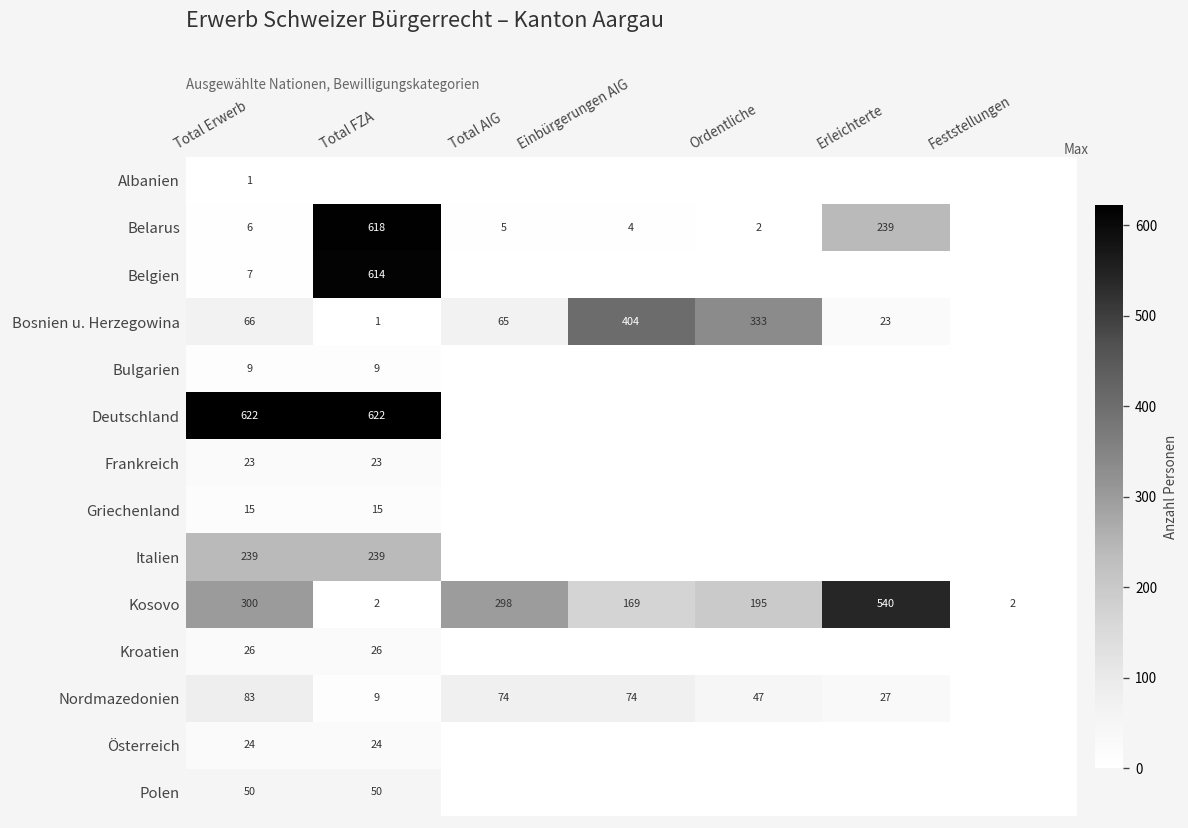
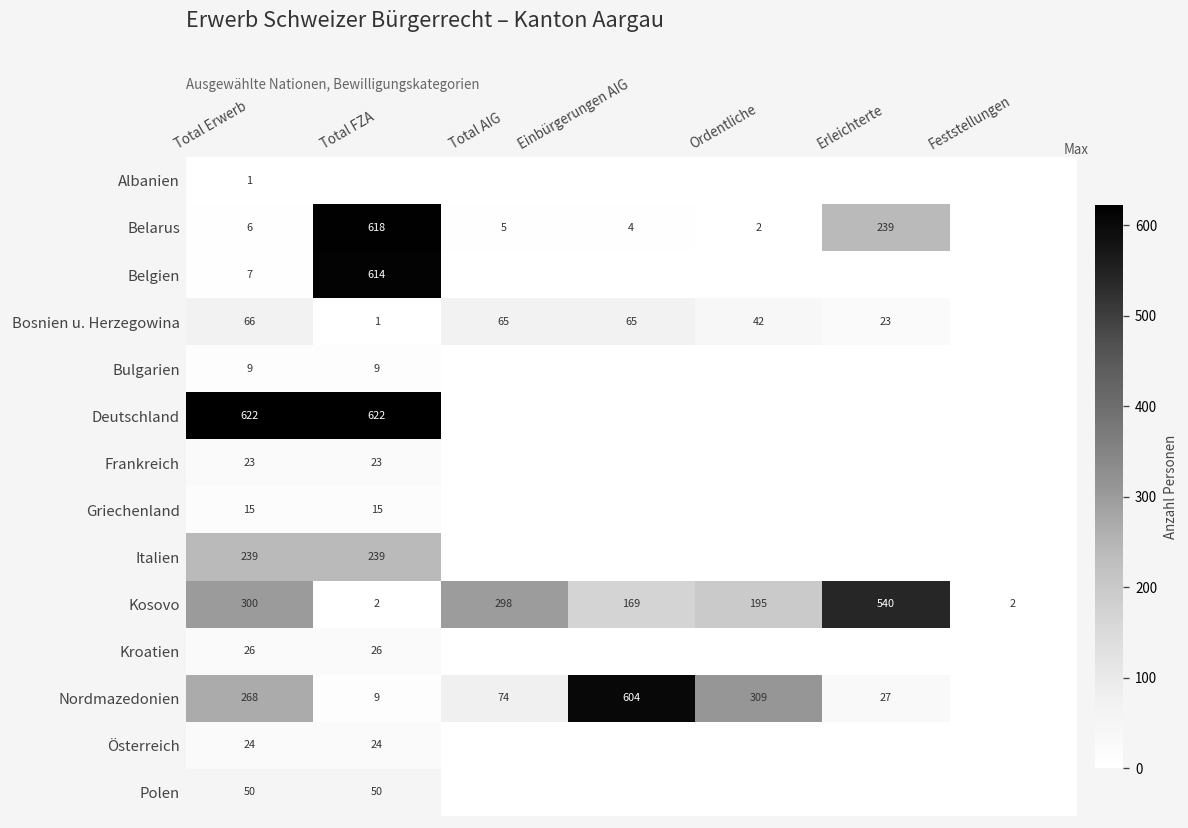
Bosnien u. Herzegowina, Einbürgerungen AIG: 404 -> 65
Bosnien u. Herzegowina, Ordentliche: 333 -> 42
Nordmazedonien, Total Erwerb: 83 -> 268
Nordmazedonien, Einbürgerungen AIG: 74 -> 604
Nordmazedonien, Ordentliche: 47 -> 309
